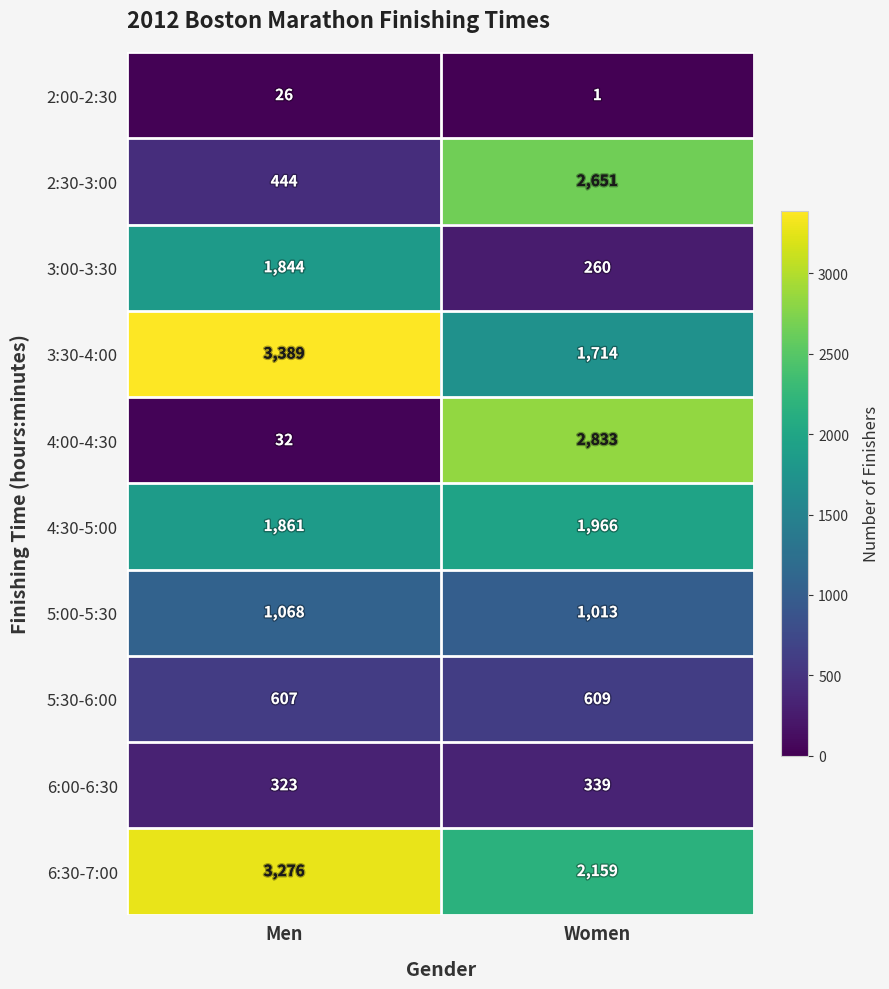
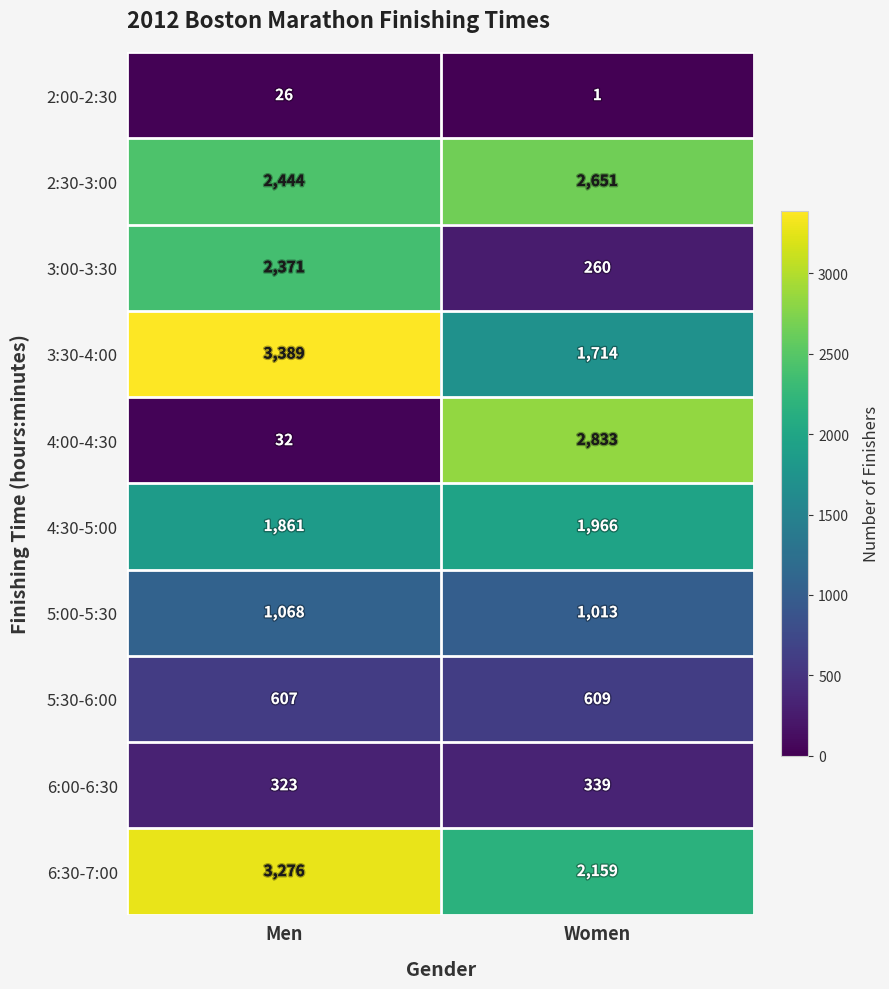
2:30-3:00, Men: 444 -> 2,444
3:00-3:30, Men: 1,844 -> 2,371
